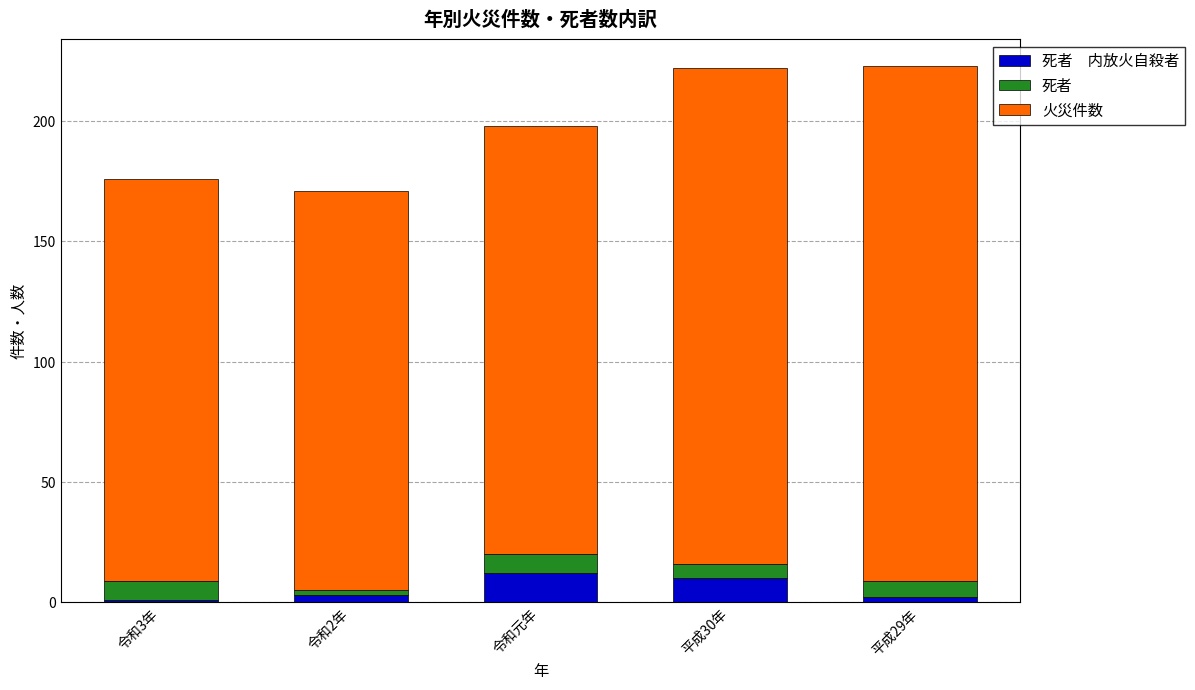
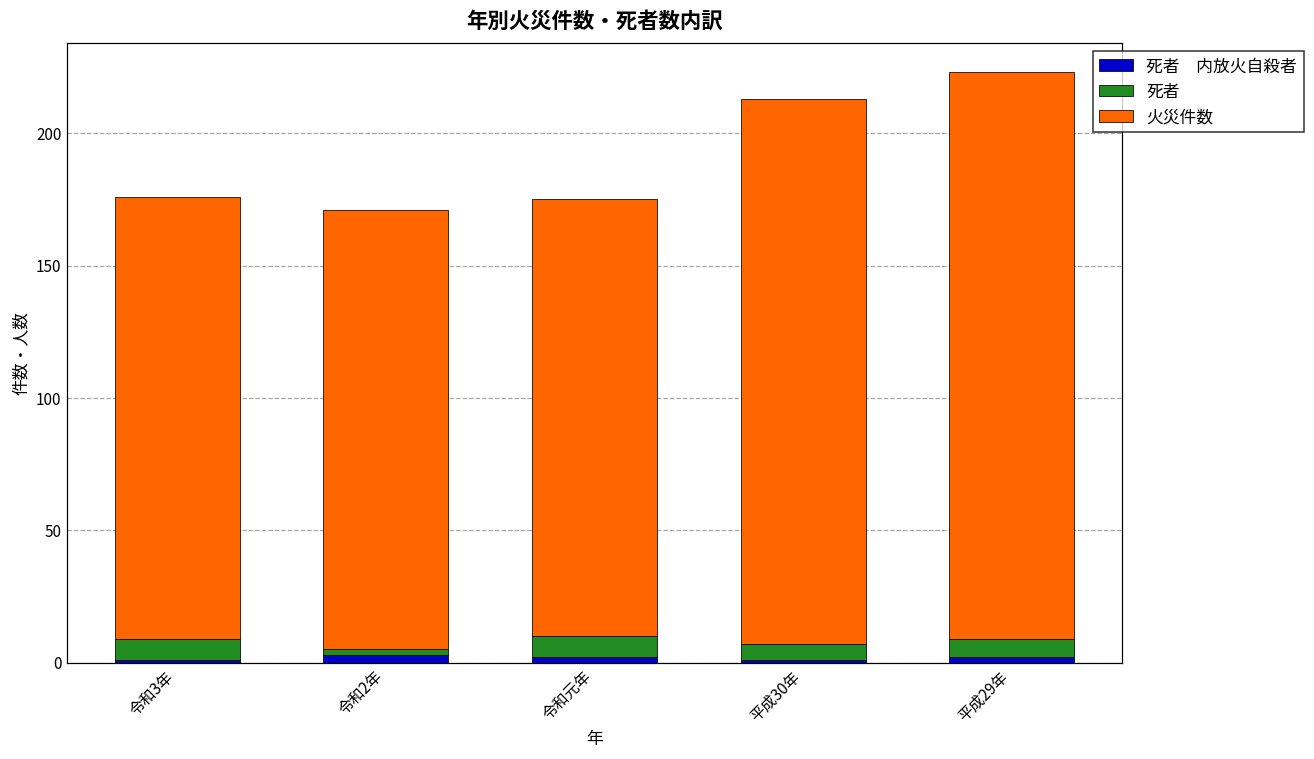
死者 内放火自殺者, 令和元年: 12 -> 2
火災件数, 令和元年: 178 -> 165
死者 内放火自殺者, 平成30年: 10 -> 1
